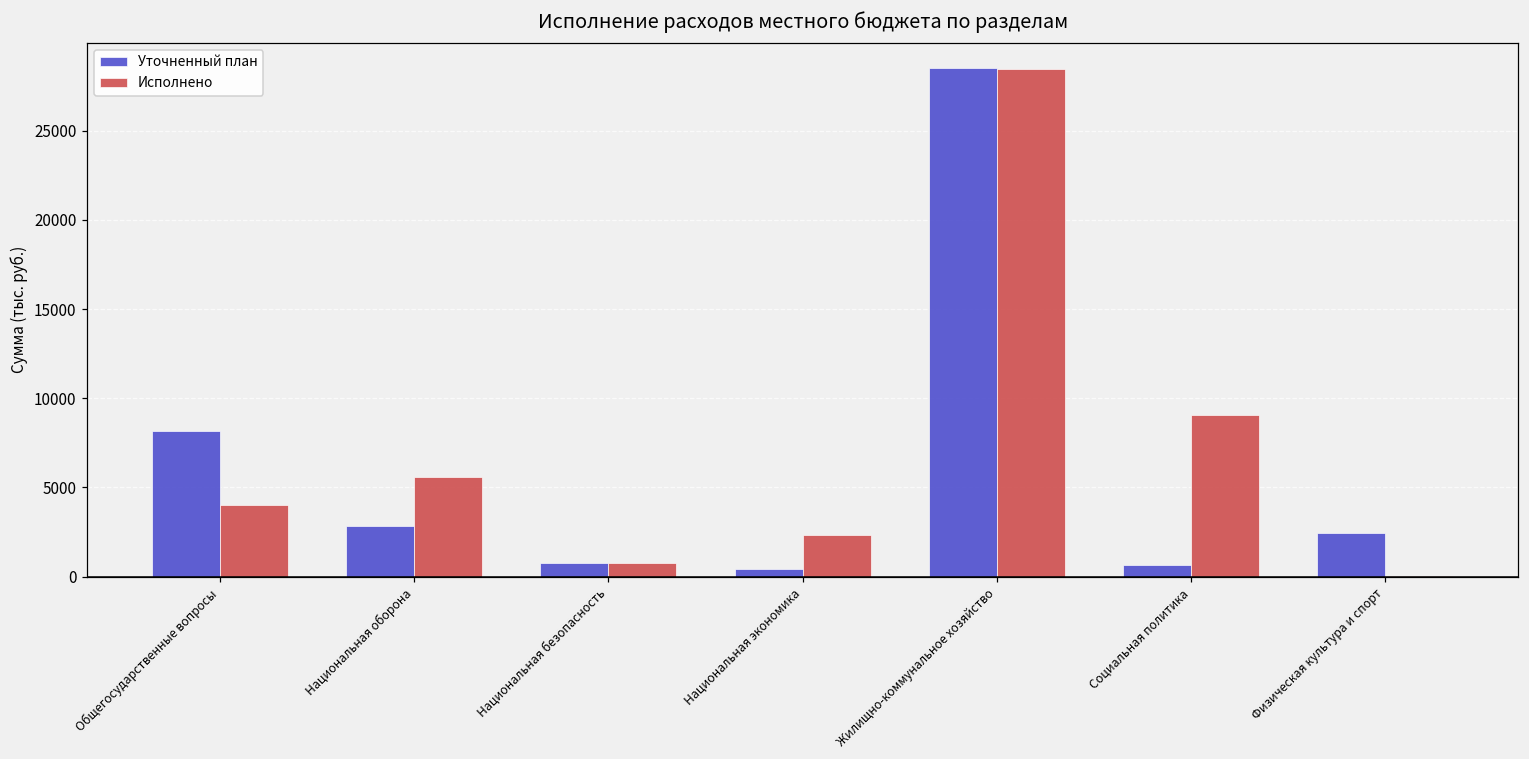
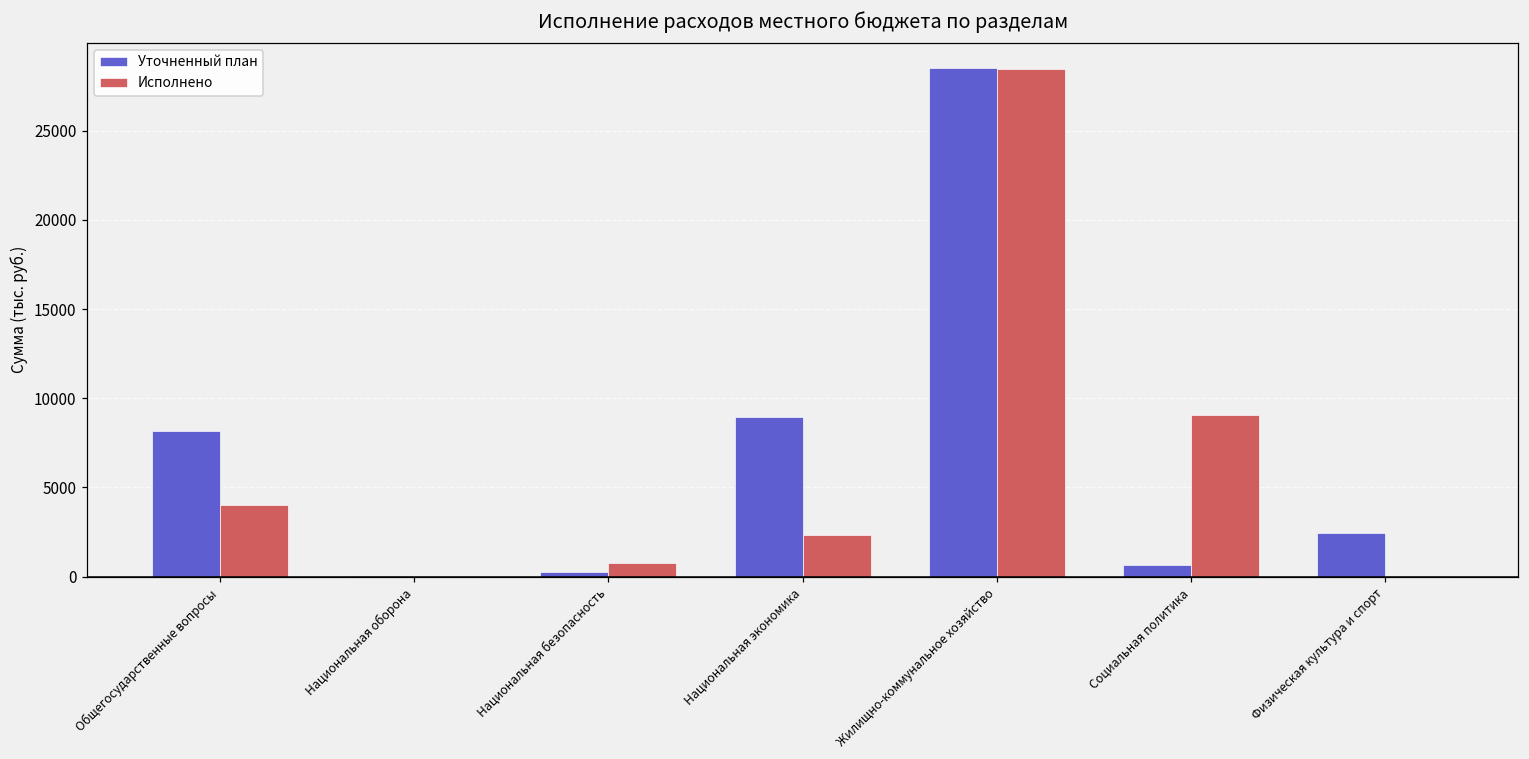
Уточненный план, Национальная оборона: 2800 -> 100
Исполнено, Национальная оборона: 5600 -> 100
Уточненный план, Национальная безопасность: 800 -> 300
Уточненный план, Национальная экономика: 400 -> 9000
